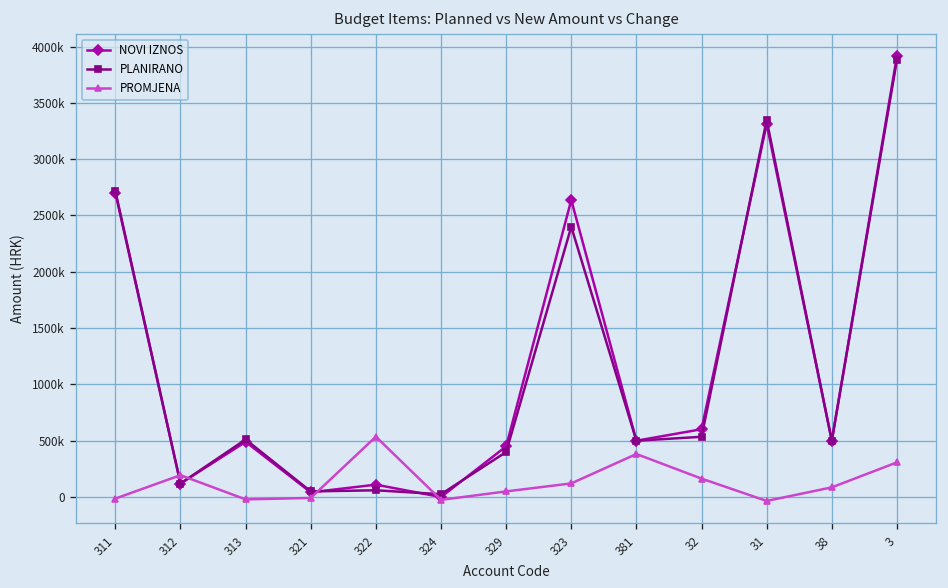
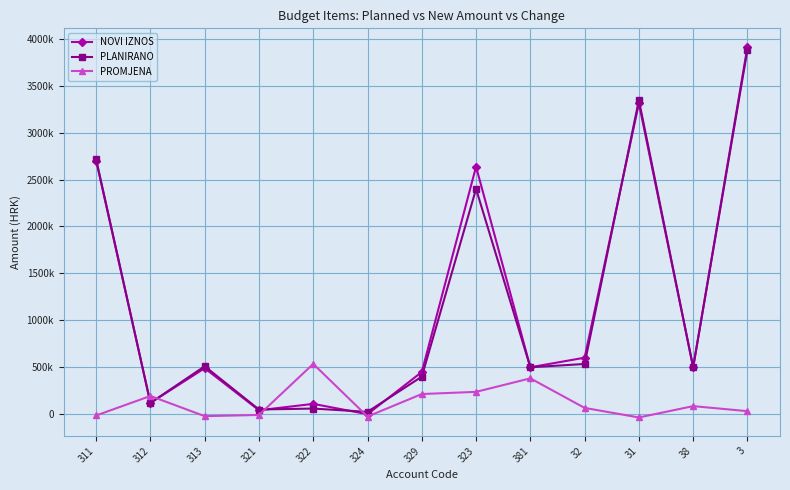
PROMJENA, 329: 100000 -> 200000
PROMJENA, 323: 100000 -> 200000
PROMJENA, 32: 200000 -> 100000
PROMJENA, 3: 300000 -> 0
